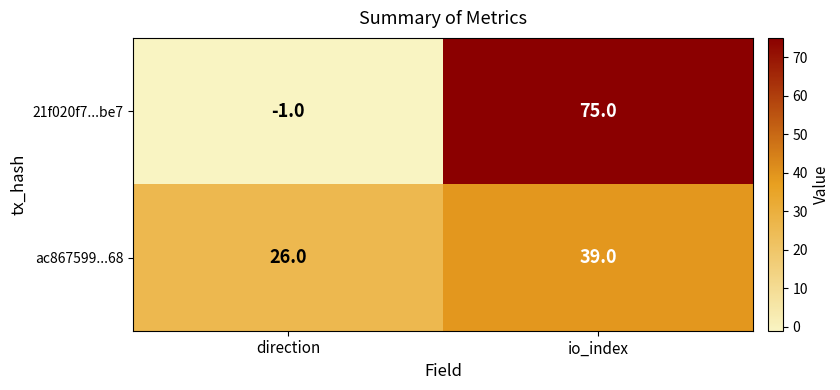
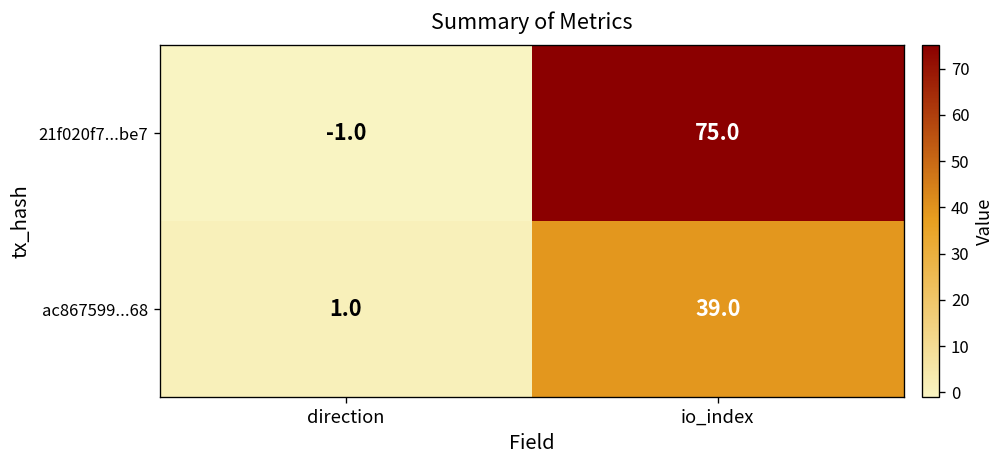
ac867599...68, direction: 26.0 -> 1.0
